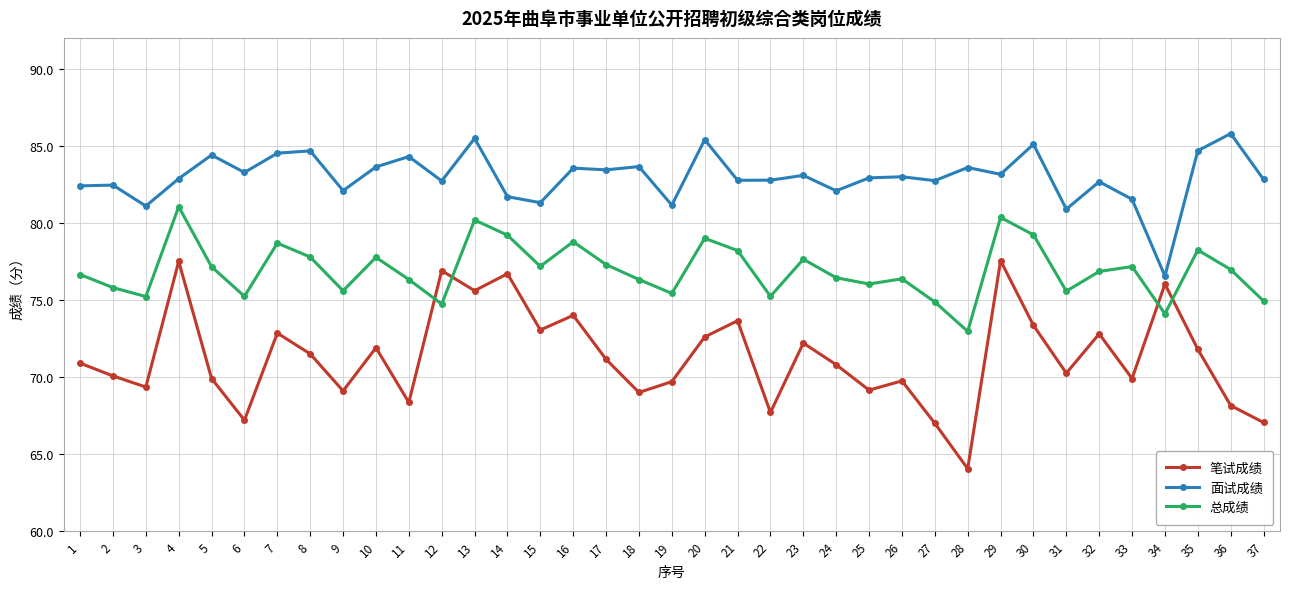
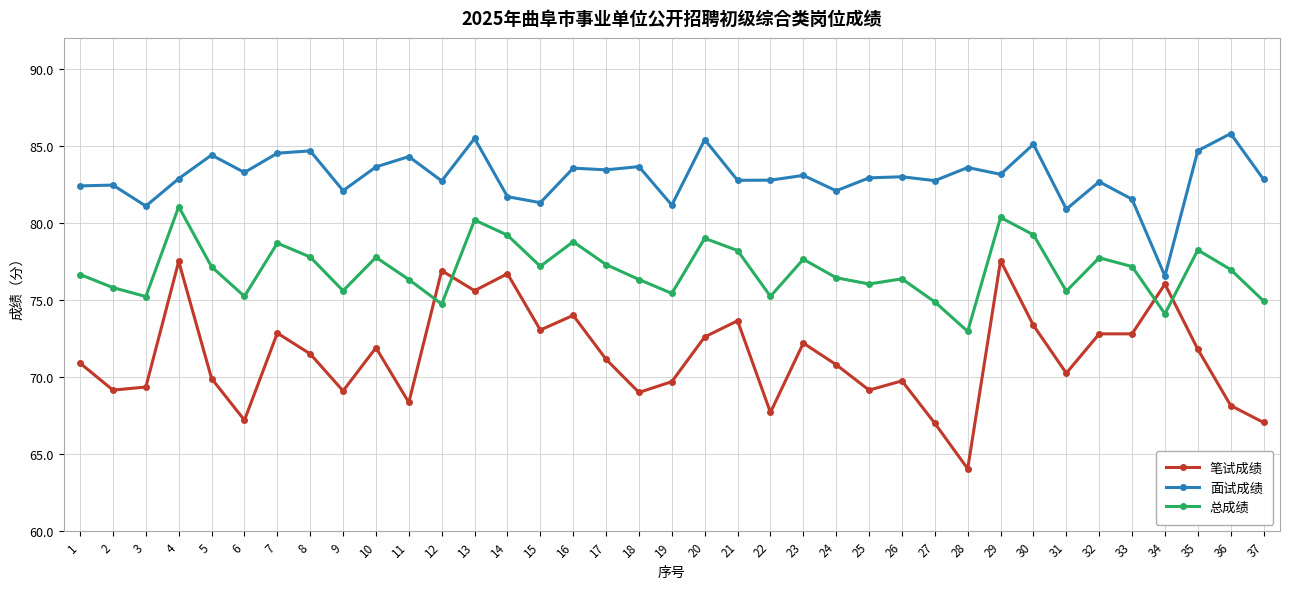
笔试成绩, 2: 70.1 -> 69.2
总成绩, 32: 76.8 -> 77.7
笔试成绩, 33: 69.9 -> 72.8
